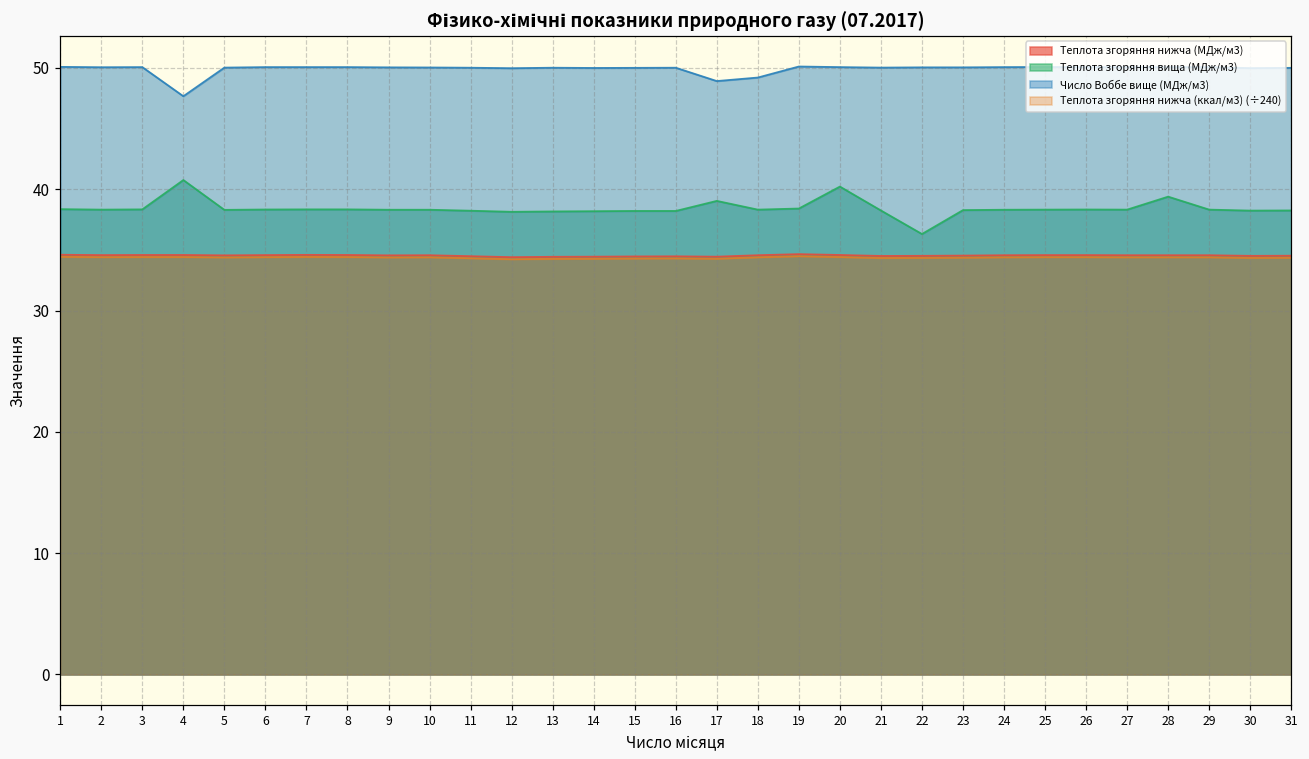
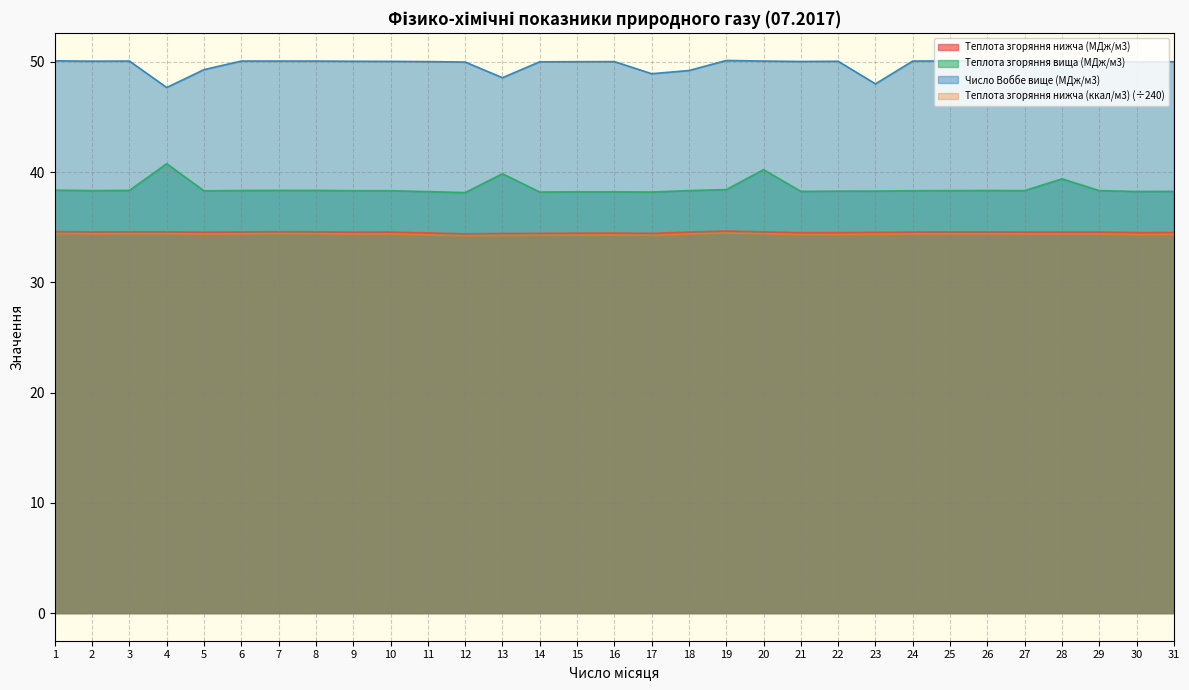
Число Воббе вище (МДж/м3), 5: 50.0 -> 49.3
Теплота згоряння вища (МДж/м3), 13: 38.2 -> 39.9
Число Воббе вище (МДж/м3), 13: 50.0 -> 48.6
Теплота згоряння вища (МДж/м3), 17: 39.0 -> 38.2
Теплота згоряння вища (МДж/м3), 22: 36.3 -> 38.3
Число Воббе вище (МДж/м3), 23: 50.1 -> 48.0
